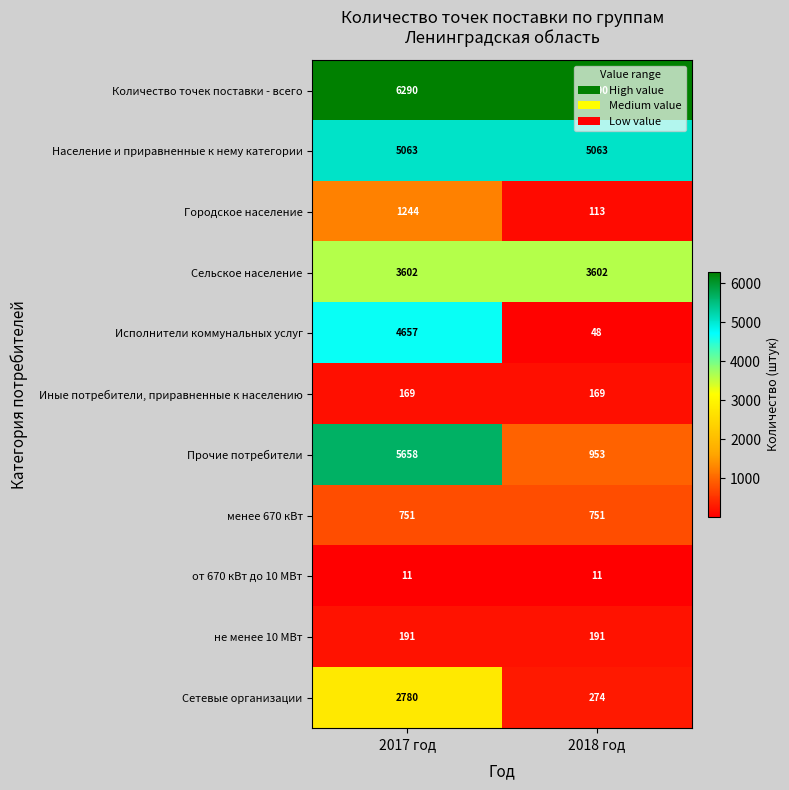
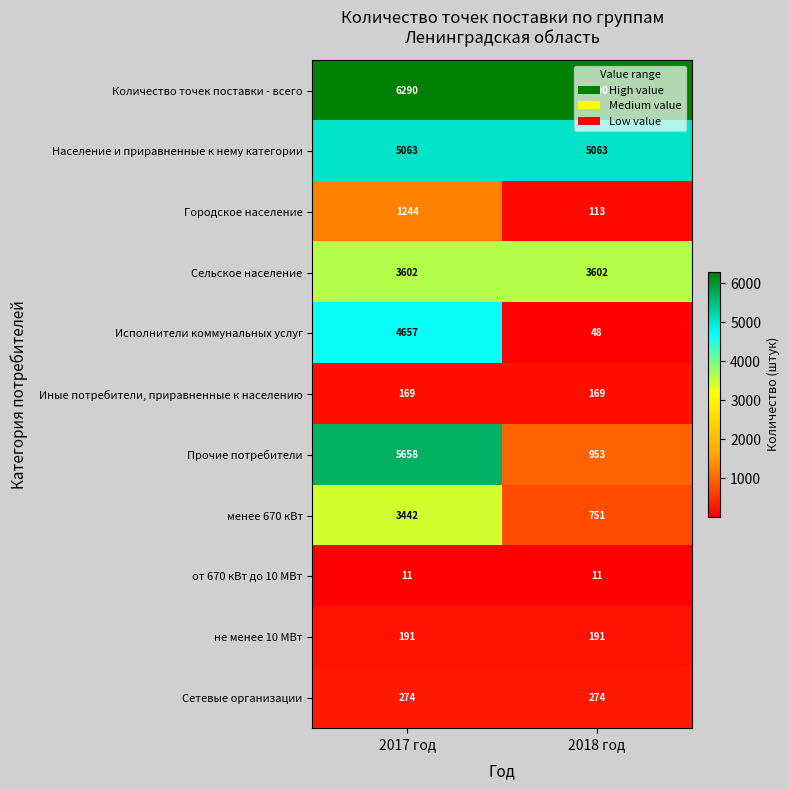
менее 670 кВт, 2017 год: 751 -> 3442
Сетевые организации, 2017 год: 2780 -> 274
